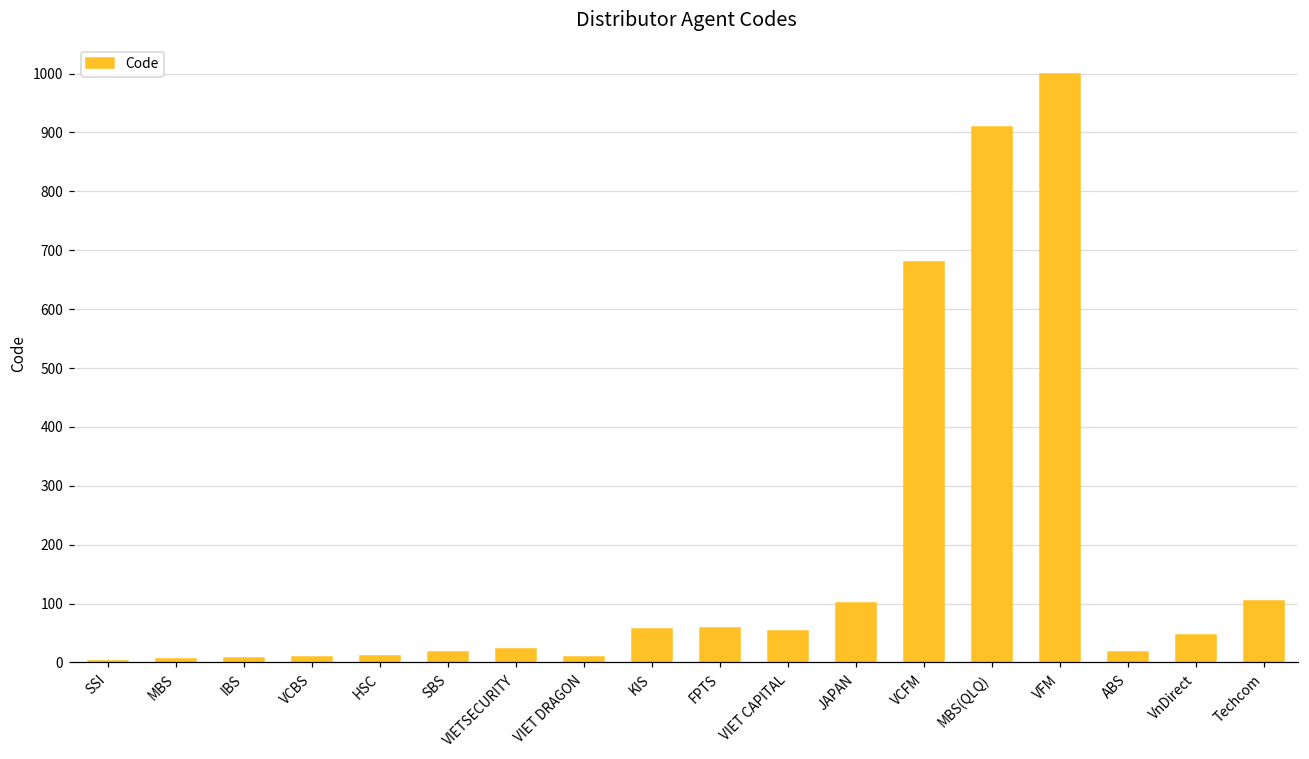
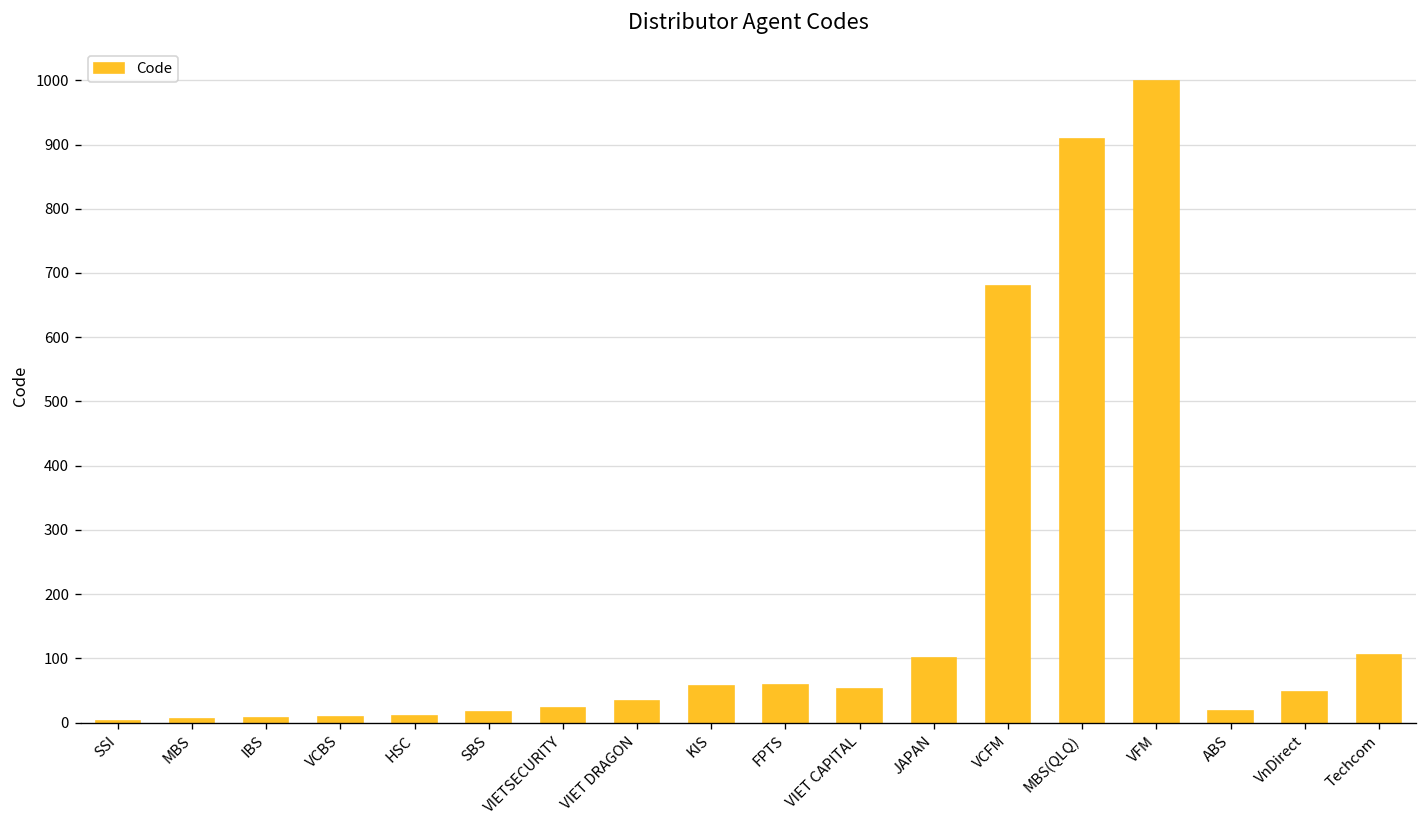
VIET DRAGON: 10 -> 30
